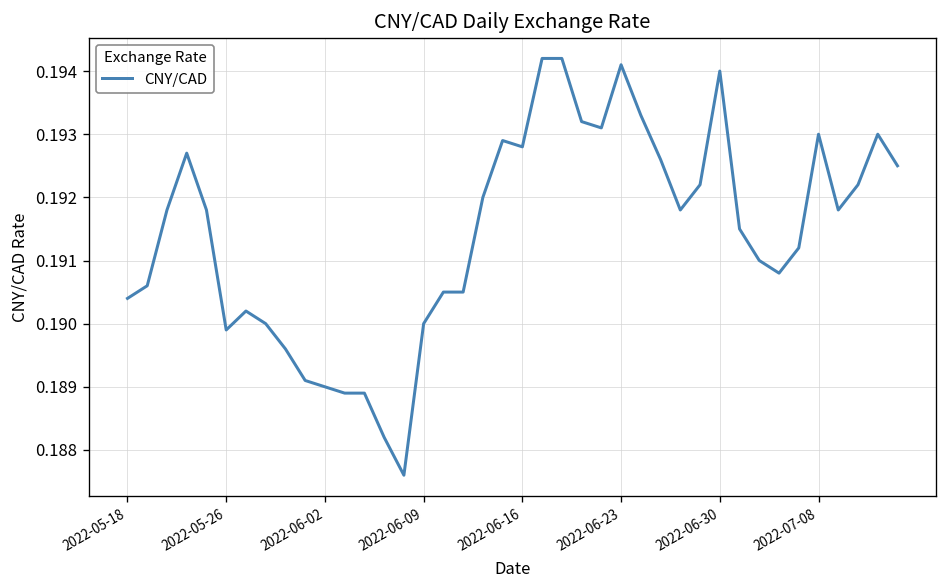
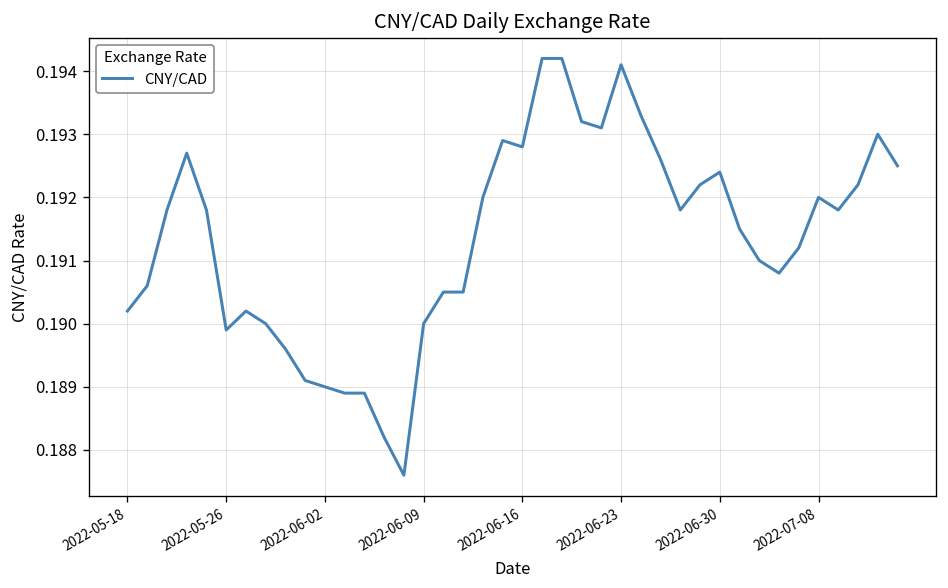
2022-05-18: 0.1904 -> 0.1902
2022-06-30: 0.1940 -> 0.1924
2022-07-08: 0.193 -> 0.192
